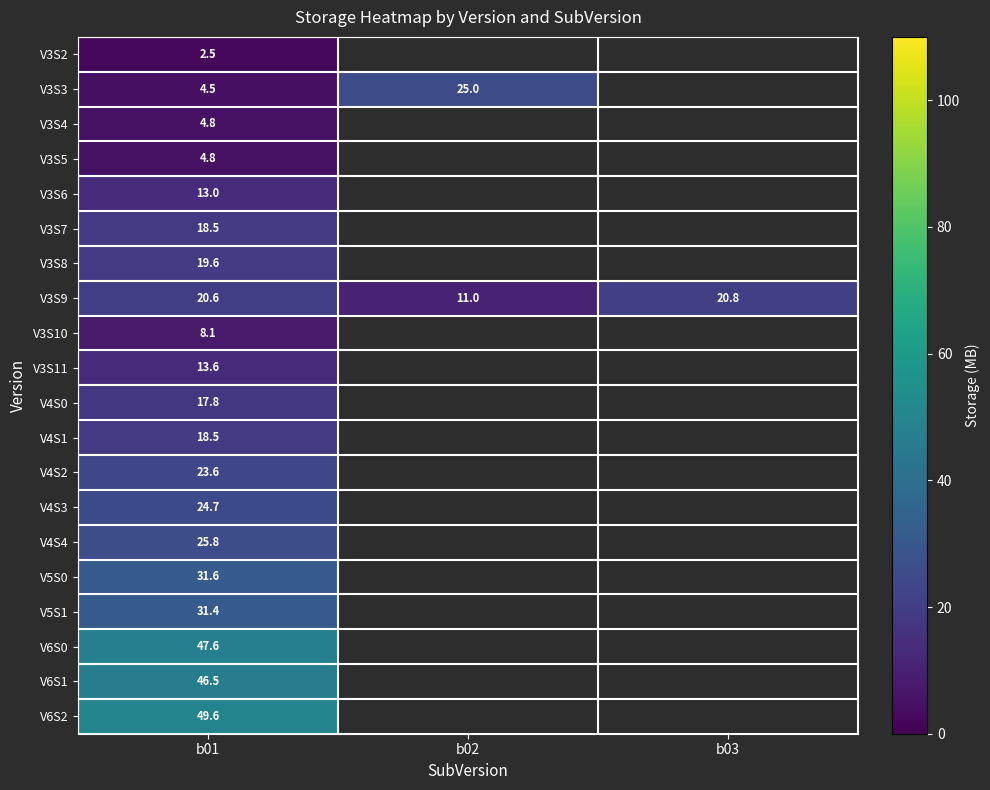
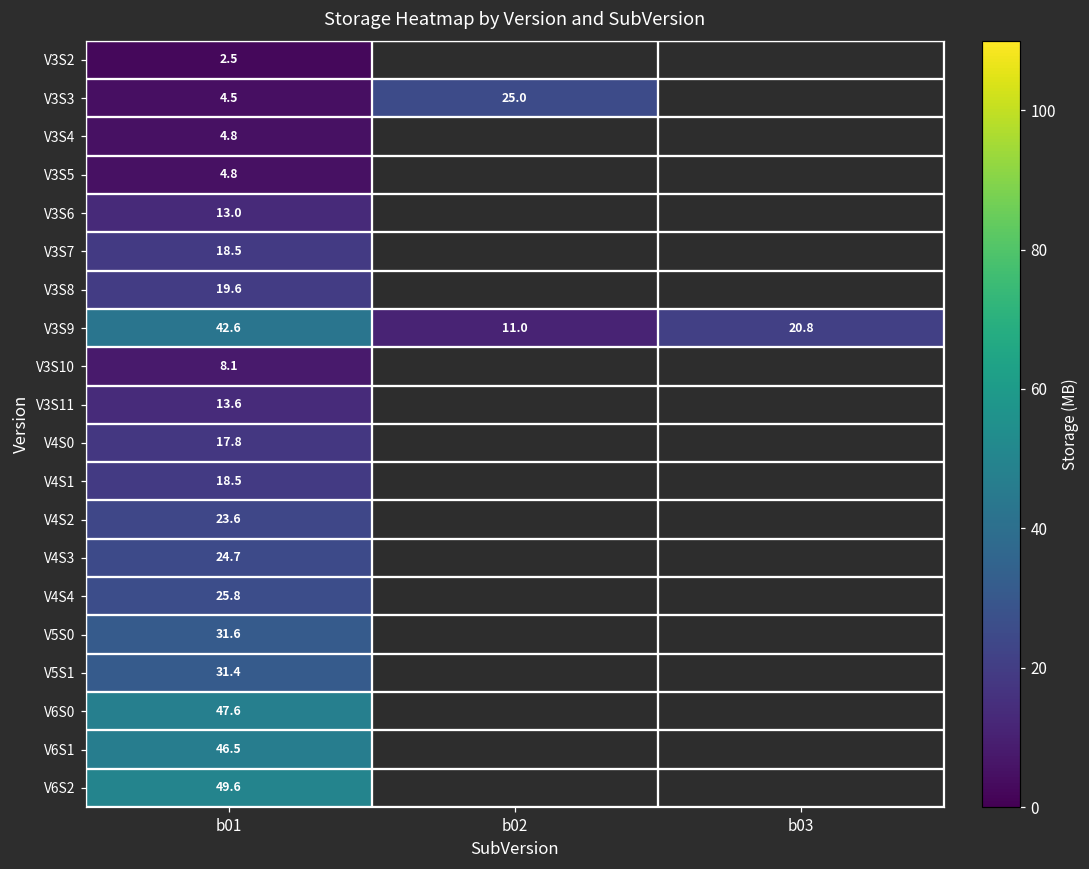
V3S9, b01: 20.6 -> 42.6
